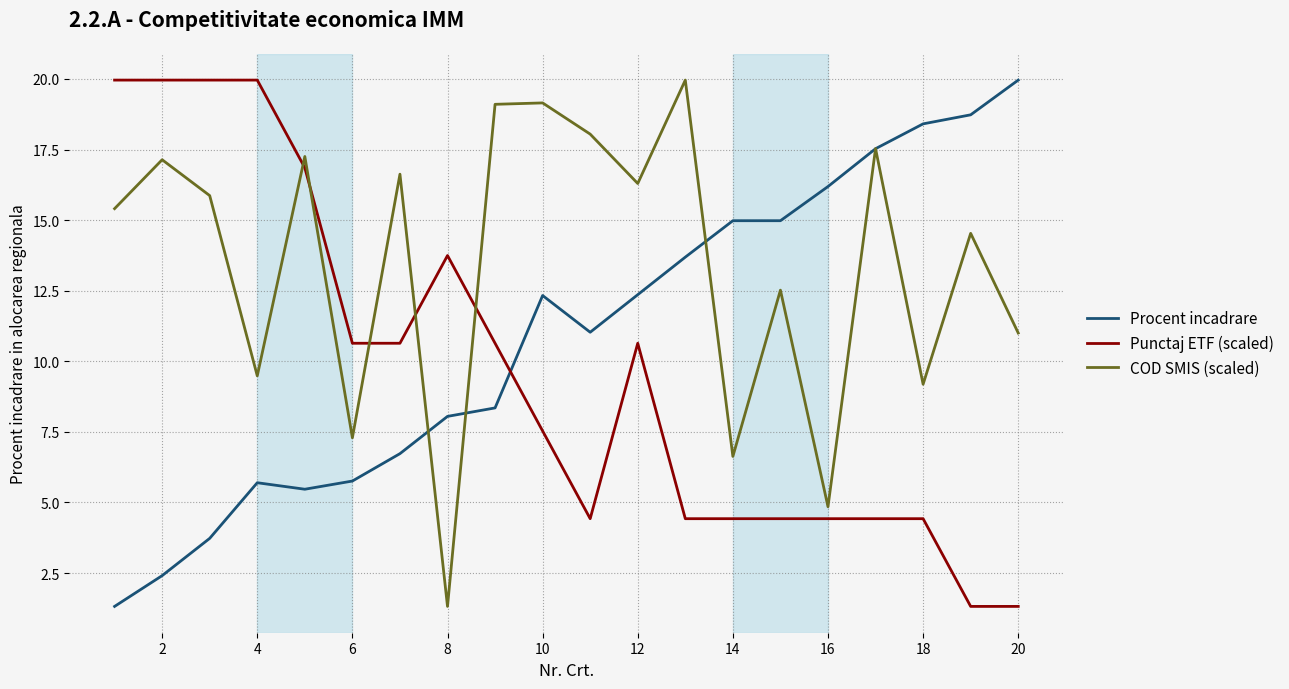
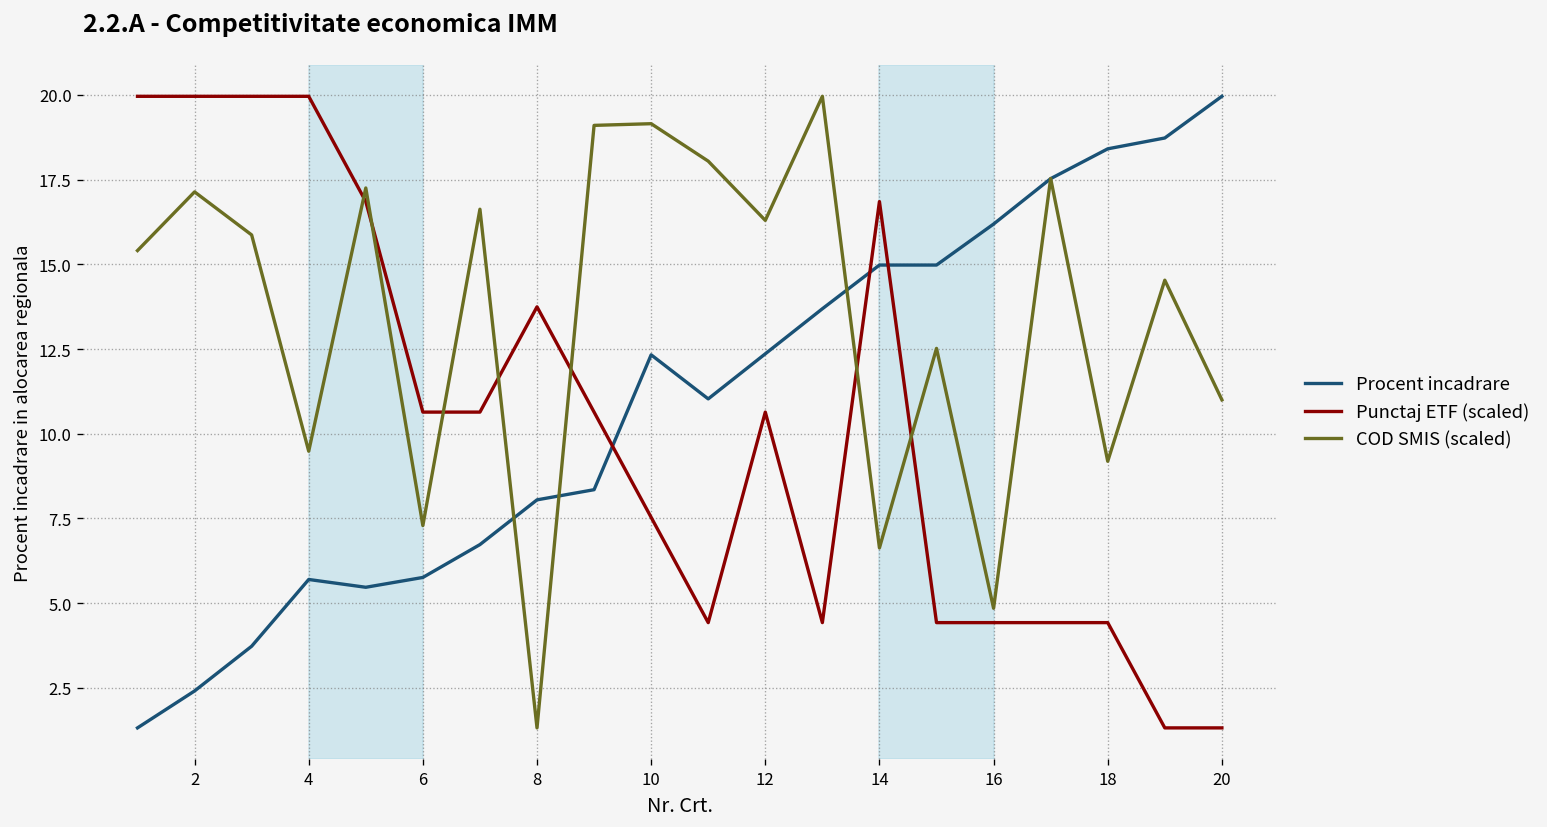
Punctaj ETF (scaled), 14: 4.4 -> 16.9
